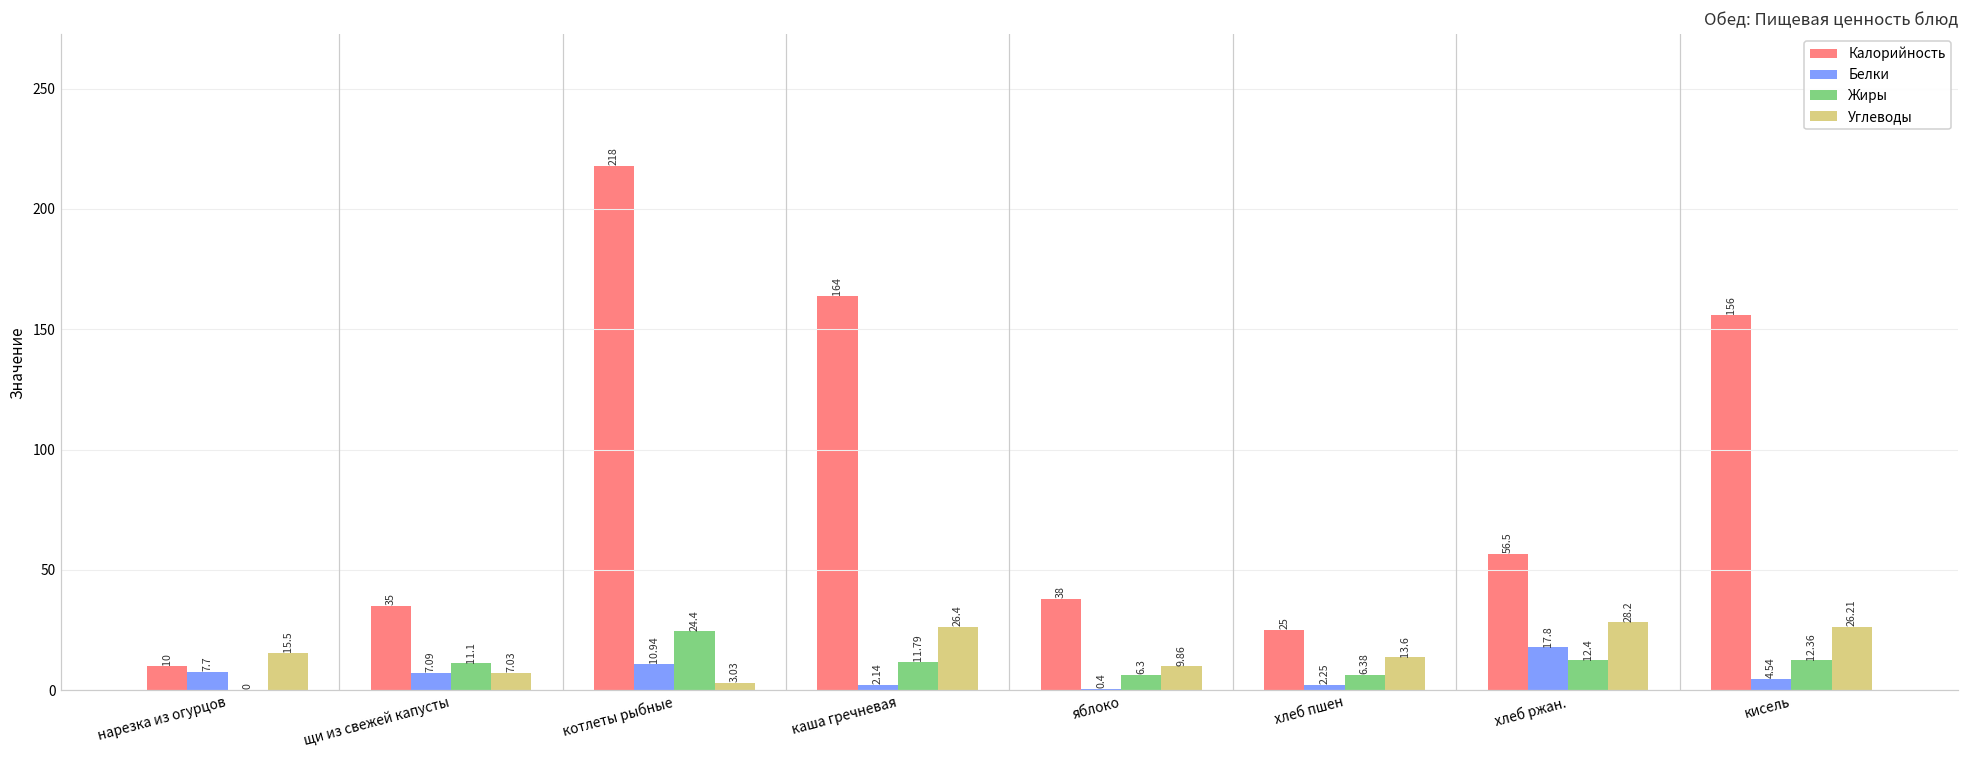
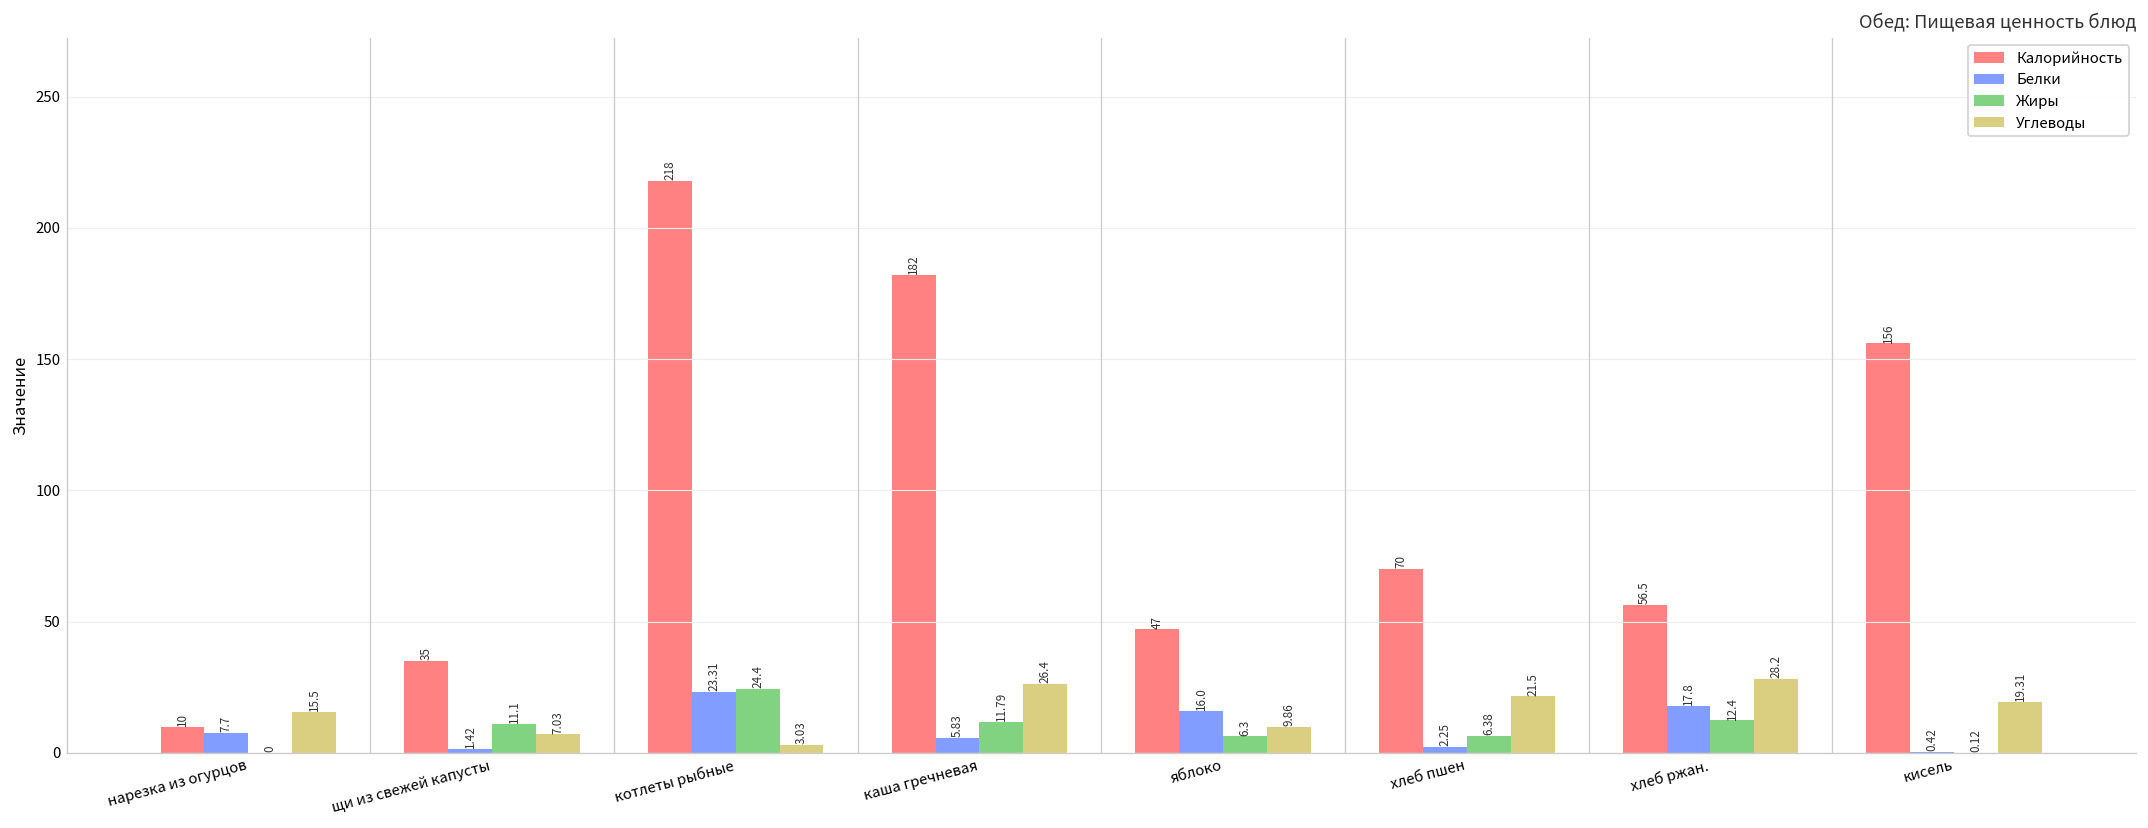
Белки, щи из свежей капусты: 7.09 -> 1.42
Белки, котлеты рыбные: 10.94 -> 23.31
Калорийность, каша гречневая: 164 -> 182
Белки, каша гречневая: 2.14 -> 5.83
Калорийность, яблоко: 38 -> 47
Белки, яблоко: 0.4 -> 16.0
Калорийность, хлеб пшен: 25 -> 70
Углеводы, хлеб пшен: 13.6 -> 21.5
Белки, кисель: 4.54 -> 0.42
Жиры, кисель: 12.36 -> 0.12
Углеводы, кисель: 26.21 -> 19.31
